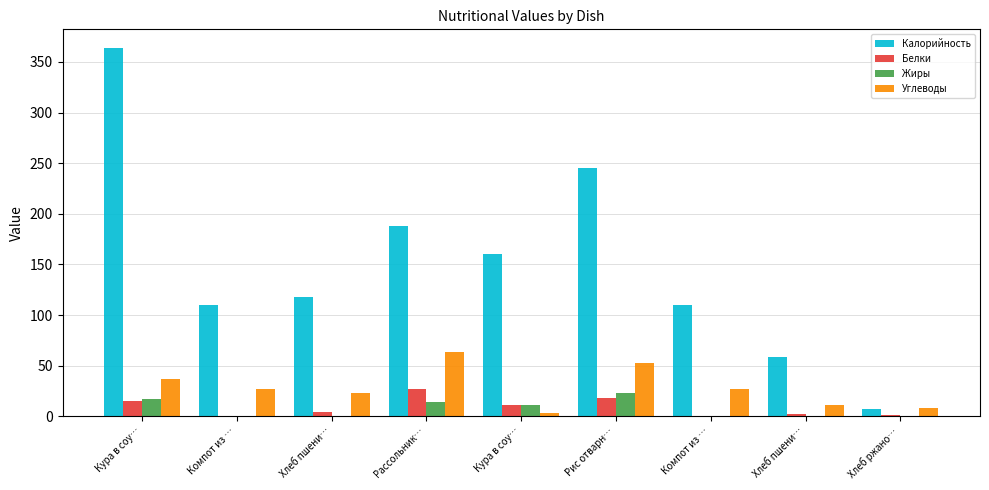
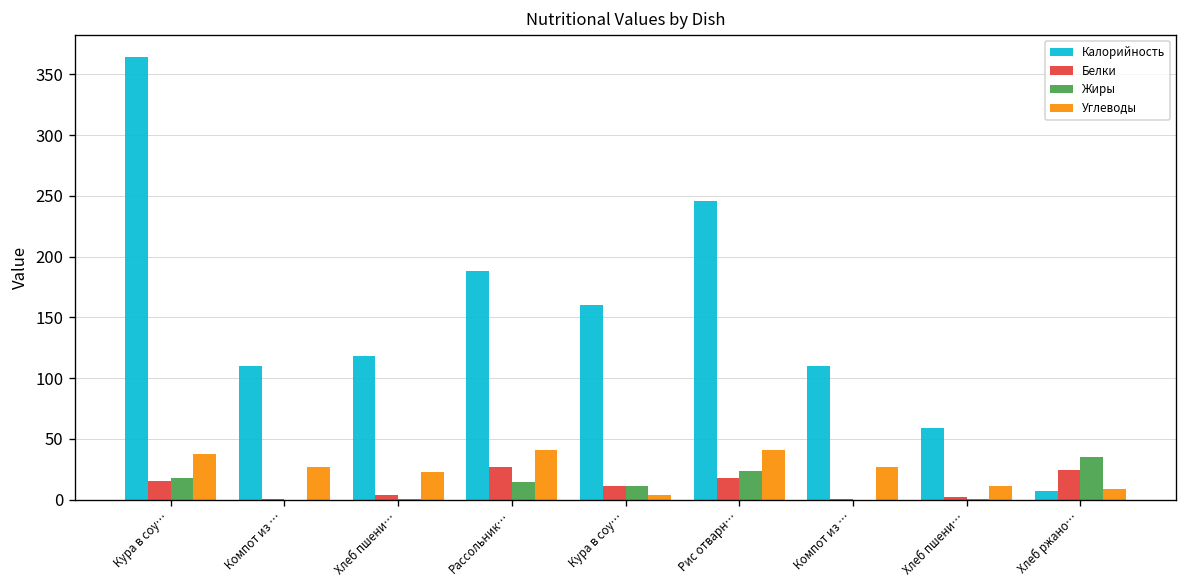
Углеводы, Рассольник…: 63 -> 40
Углеводы, Рис отварн…: 53 -> 41
Белки, Хлеб ржано…: 2 -> 24
Жиры, Хлеб ржано…: 0 -> 35
